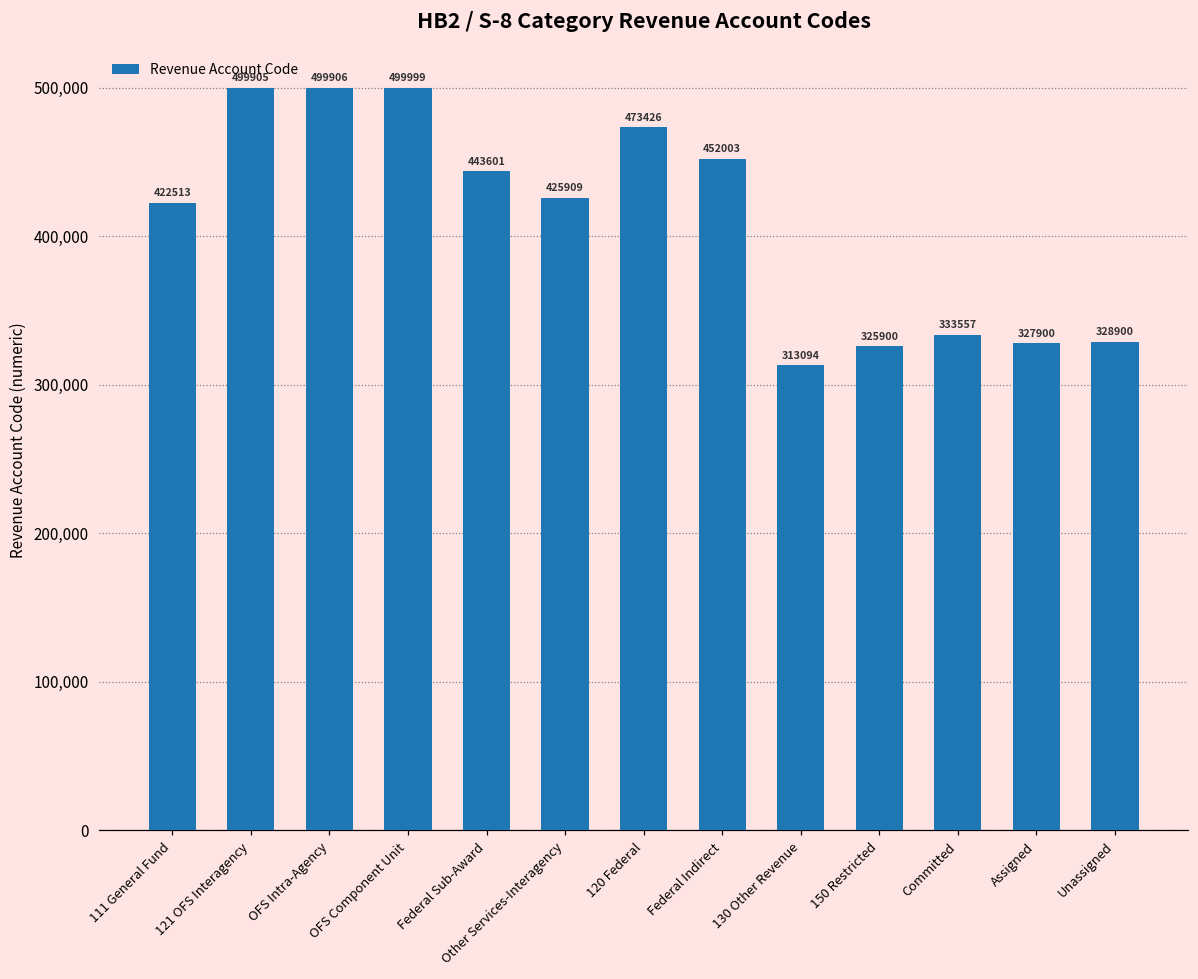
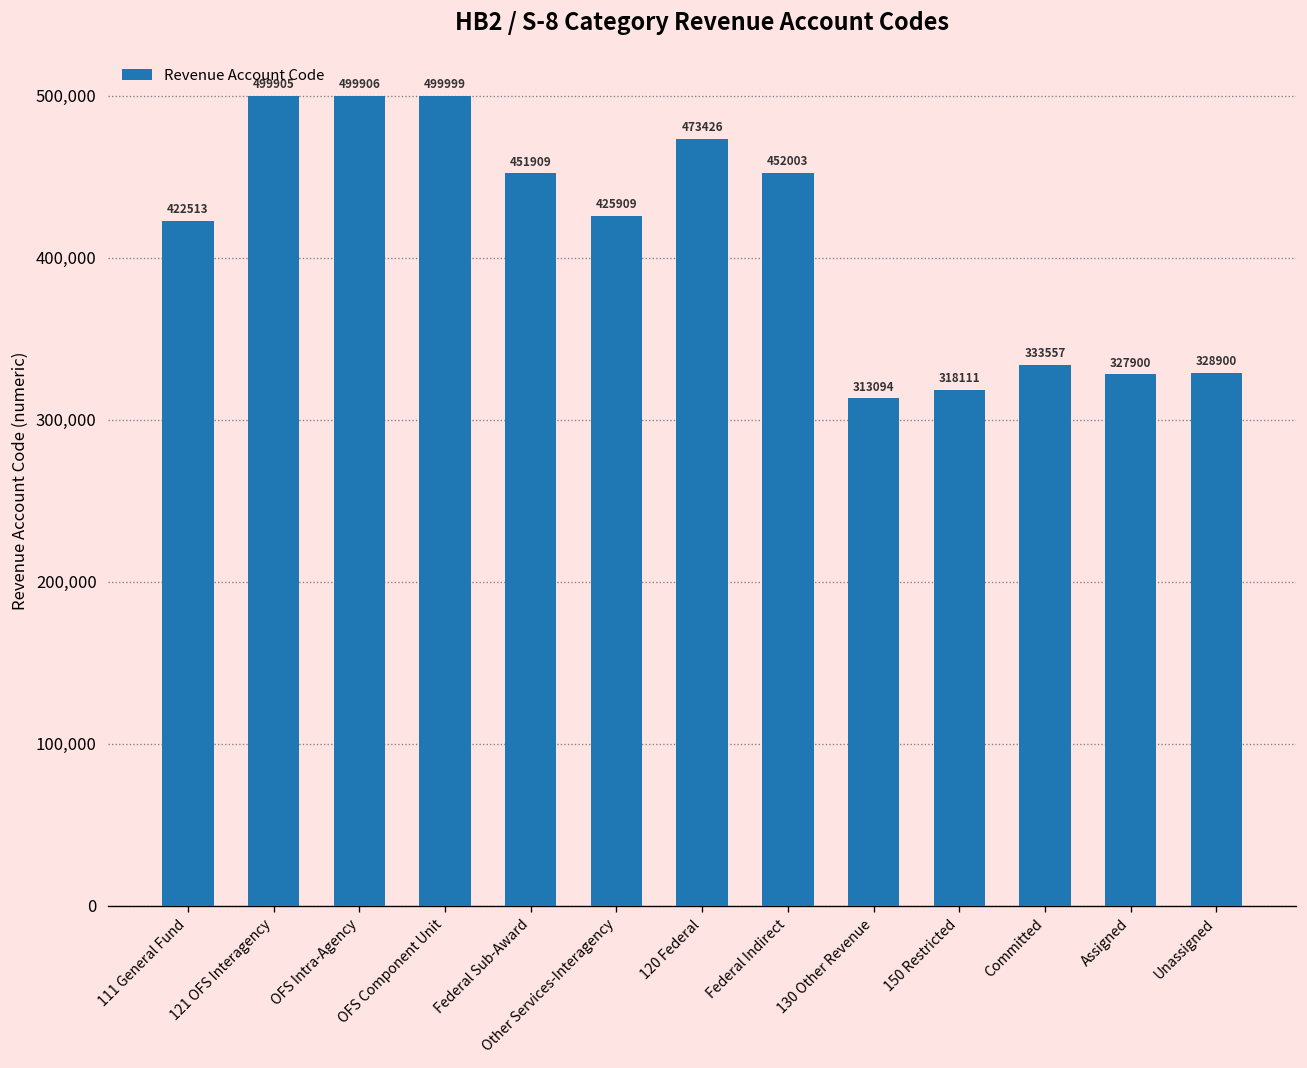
Federal Sub-Award: 443601 -> 451909
150 Restricted: 325900 -> 318111
